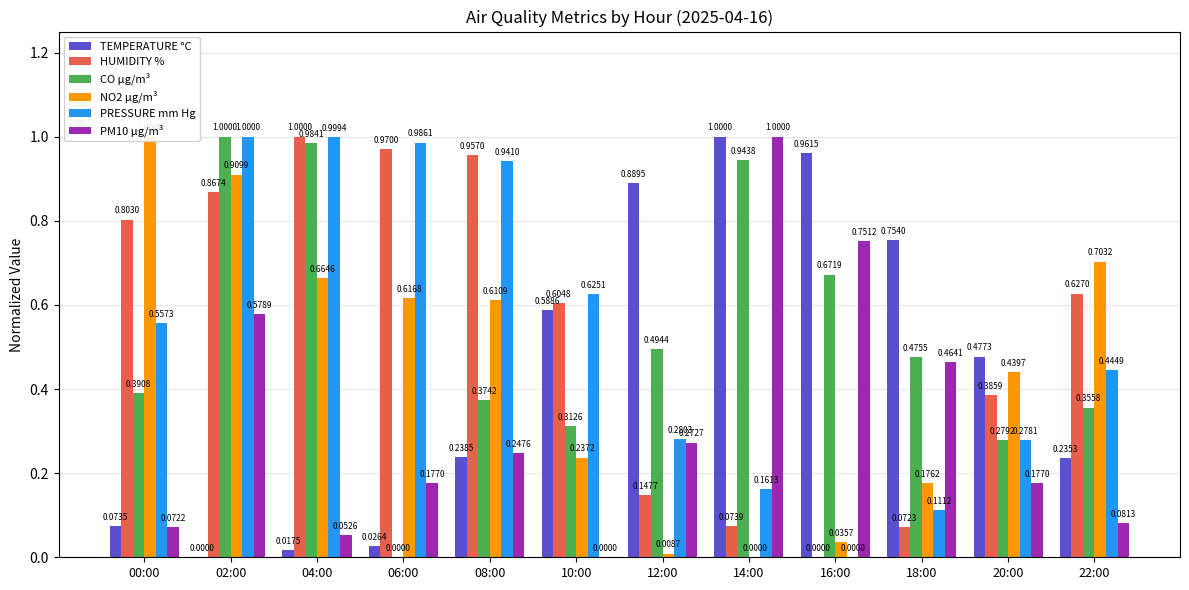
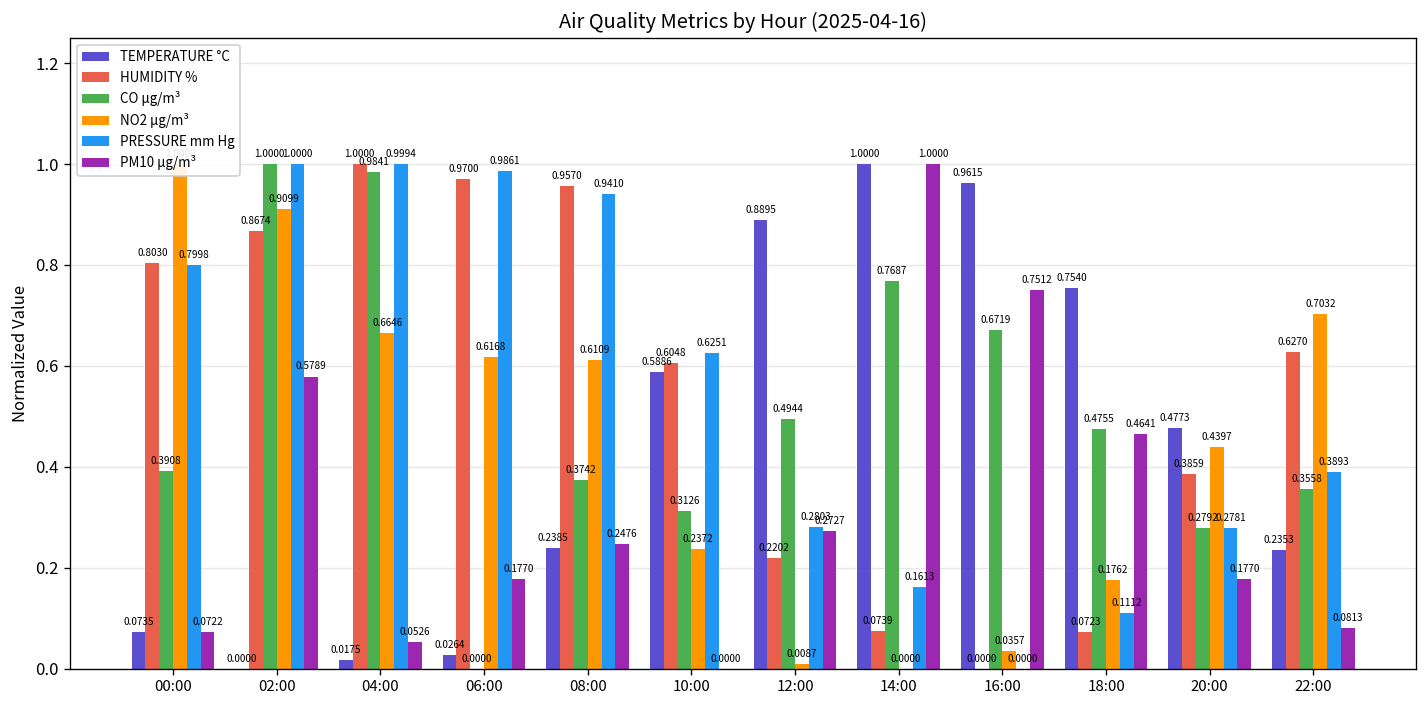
PRESSURE mm Hg, 00:00: 0.5573 -> 0.7998
HUMIDITY %, 12:00: 0.1477 -> 0.2202
CO µg/m³, 14:00: 0.9438 -> 0.7687
PRESSURE mm Hg, 22:00: 0.4449 -> 0.3893
